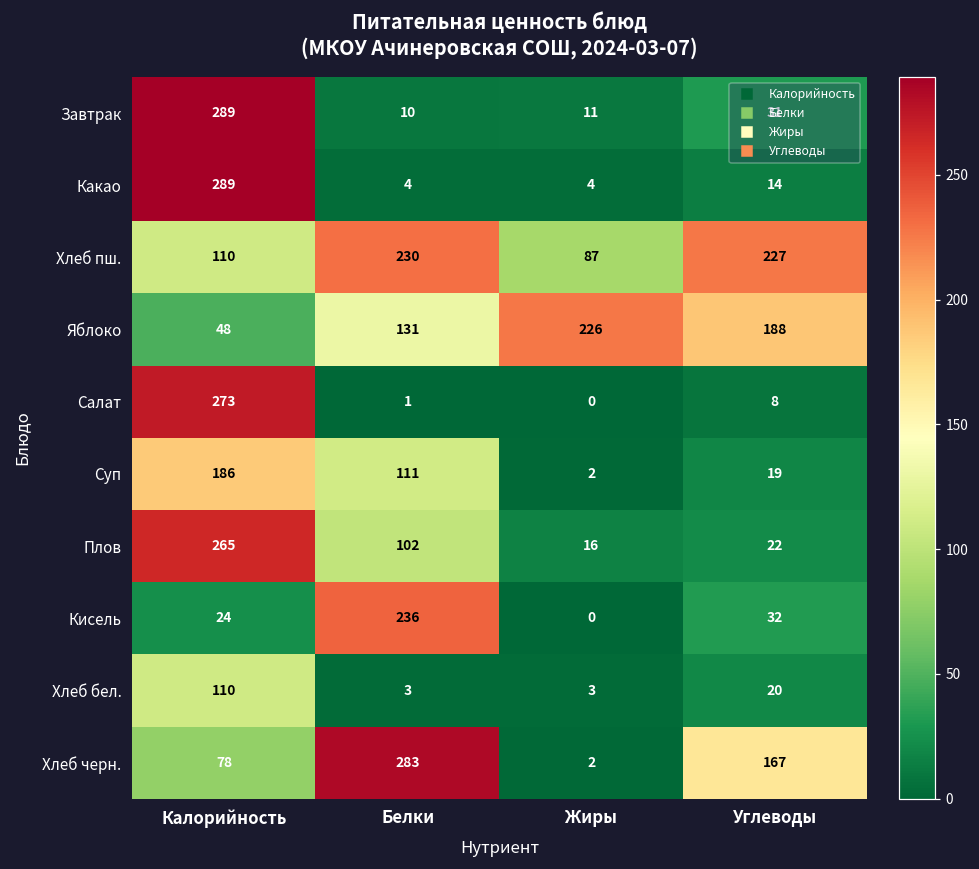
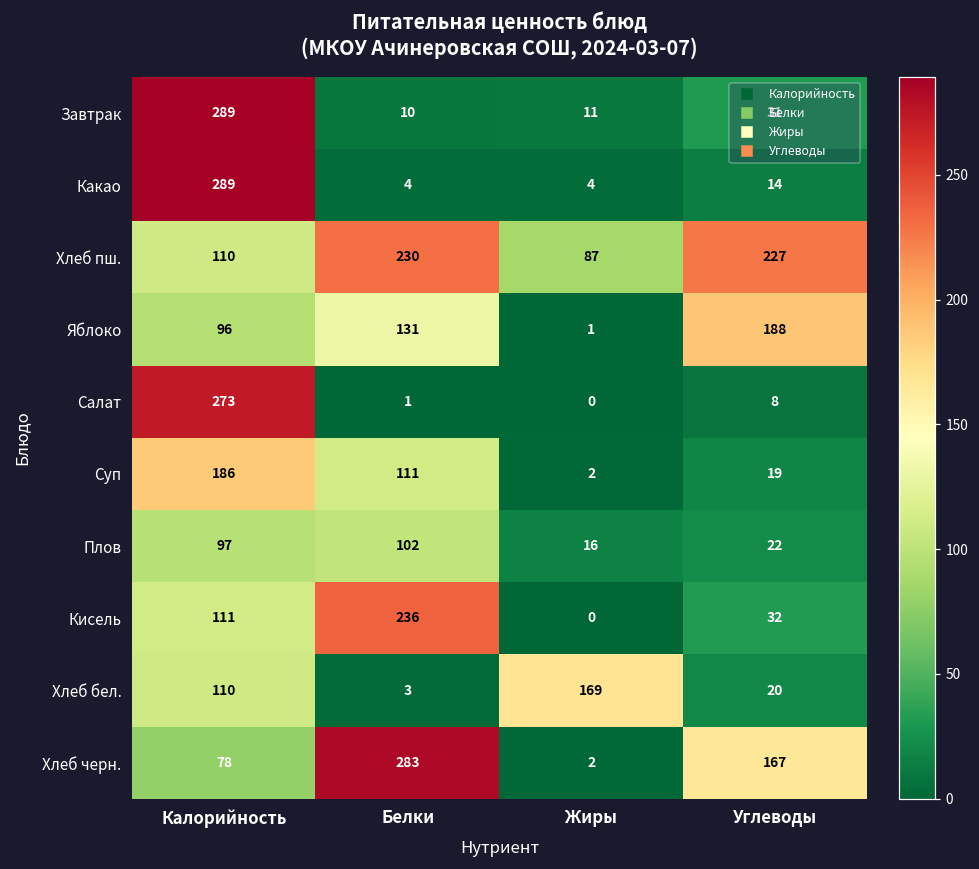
Яблоко, Калорийность: 48 -> 96
Яблоко, Жиры: 226 -> 1
Плов, Калорийность: 265 -> 97
Кисель, Калорийность: 24 -> 111
Хлеб бел., Жиры: 3 -> 169
